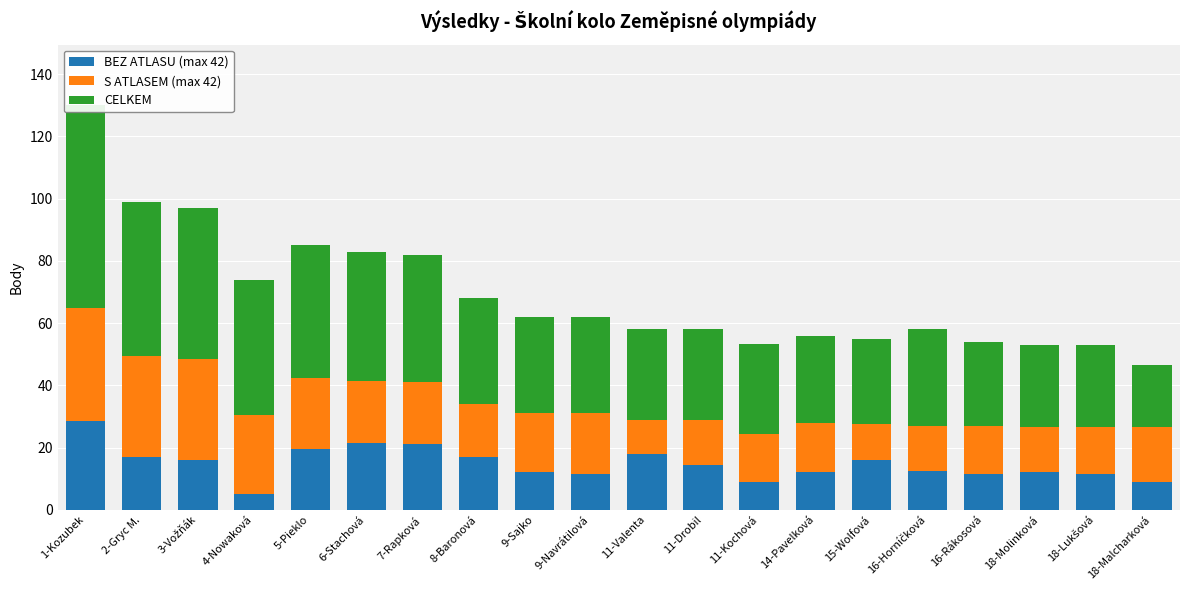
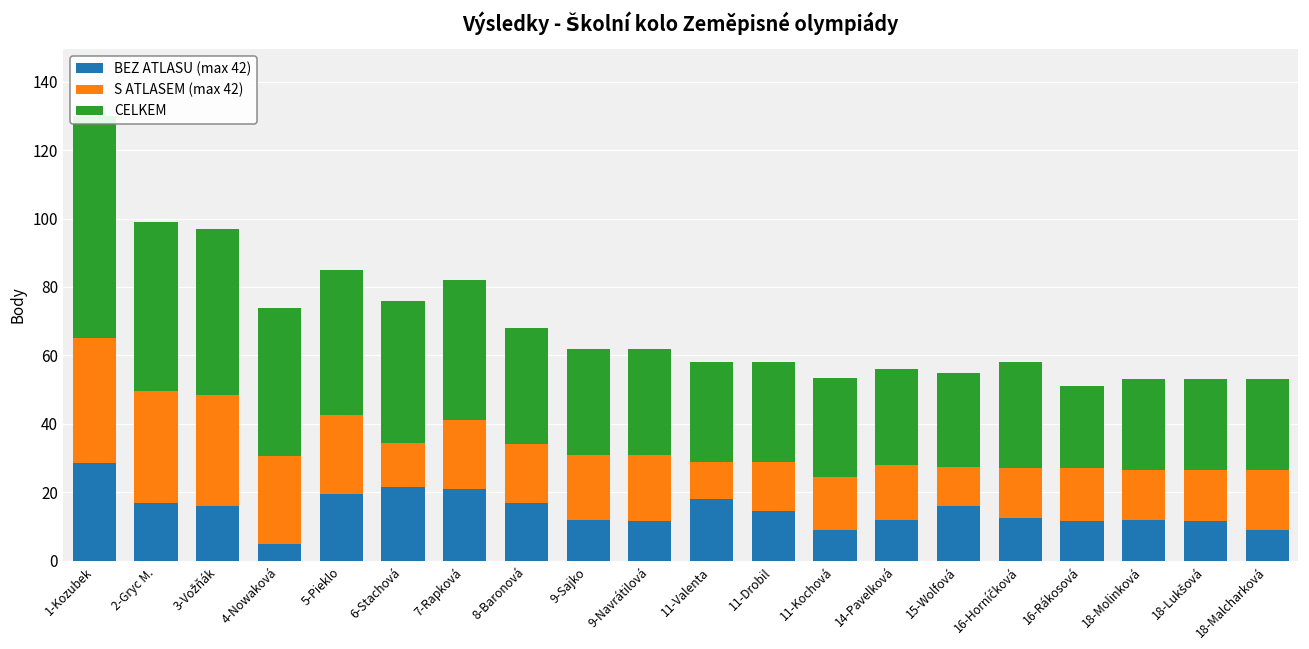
S ATLASEM (max 42), 6-Stachová: 20 -> 13
CELKEM, 16-Rákosová: 27 -> 24
CELKEM, 18-Malcharková: 20 -> 27
